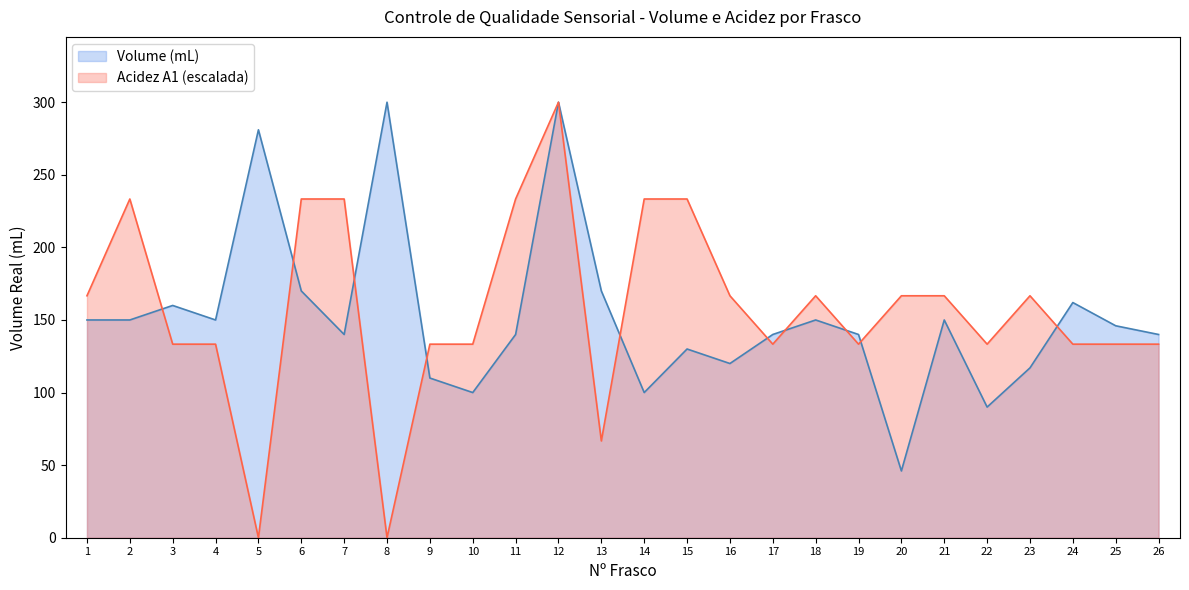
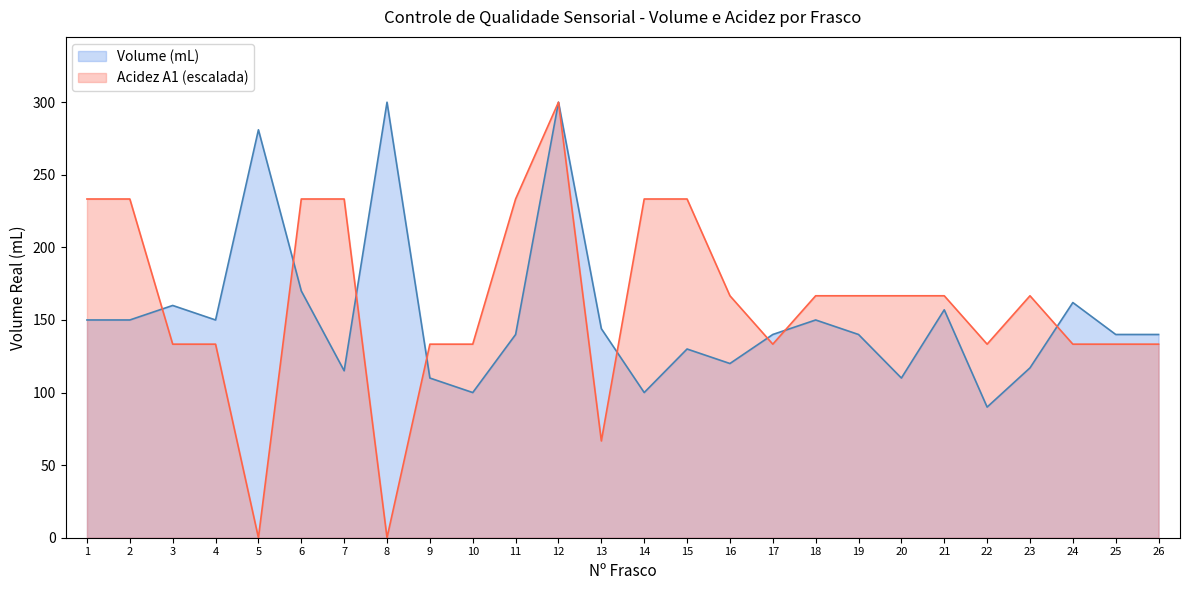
Acidez A1 (escalada), 1: 167 -> 233
Volume (mL), 7: 140 -> 115
Volume (mL), 13: 170 -> 144
Acidez A1 (escalada), 19: 133 -> 167
Volume (mL), 20: 46 -> 110
Volume (mL), 21: 150 -> 157
Volume (mL), 25: 146 -> 140
